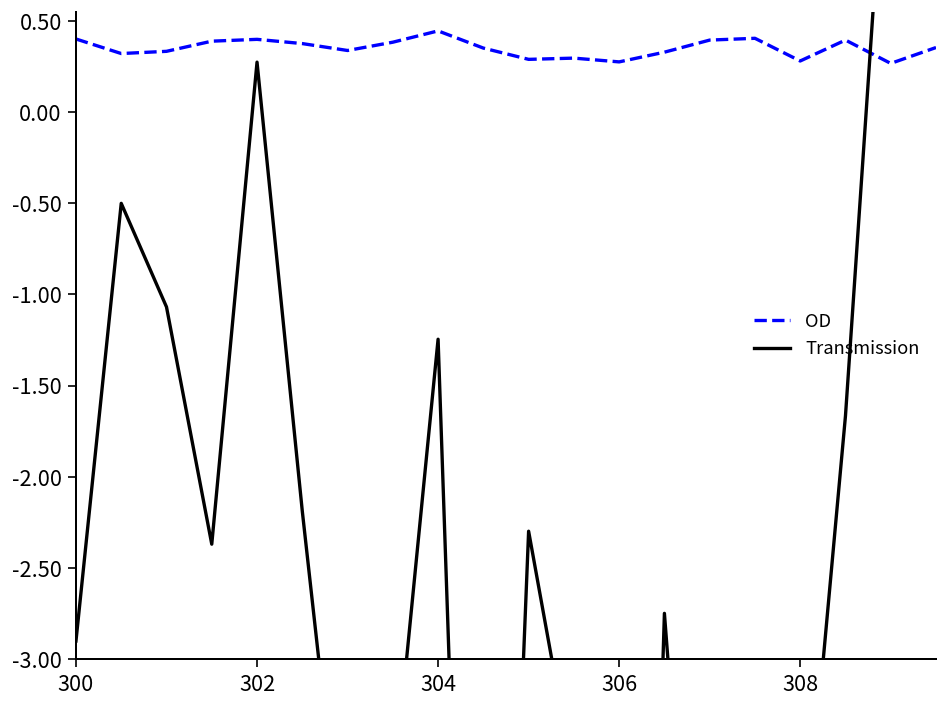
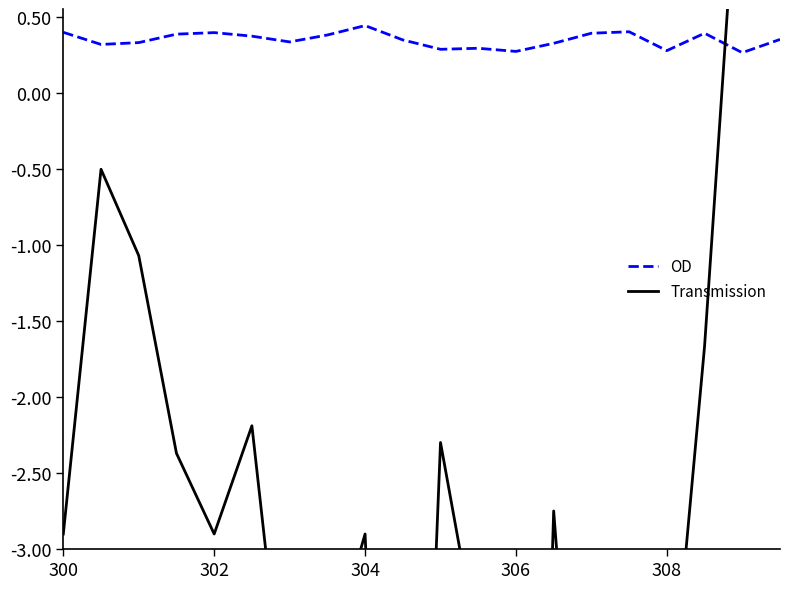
Transmission, 302: 0.27 -> -2.90
Transmission, 304: -1.25 -> -2.90
